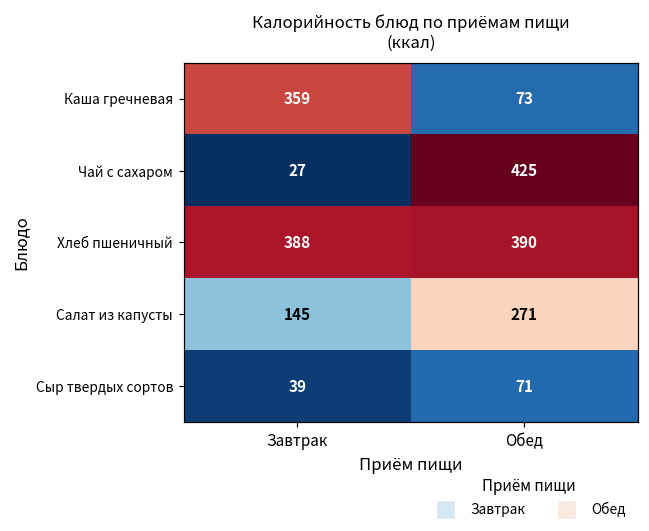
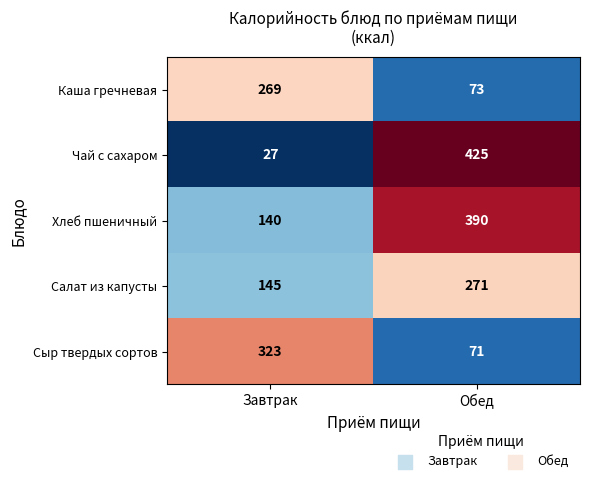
Каша гречневая, Завтрак: 359 -> 269
Хлеб пшеничный, Завтрак: 388 -> 140
Сыр твердых сортов, Завтрак: 39 -> 323
